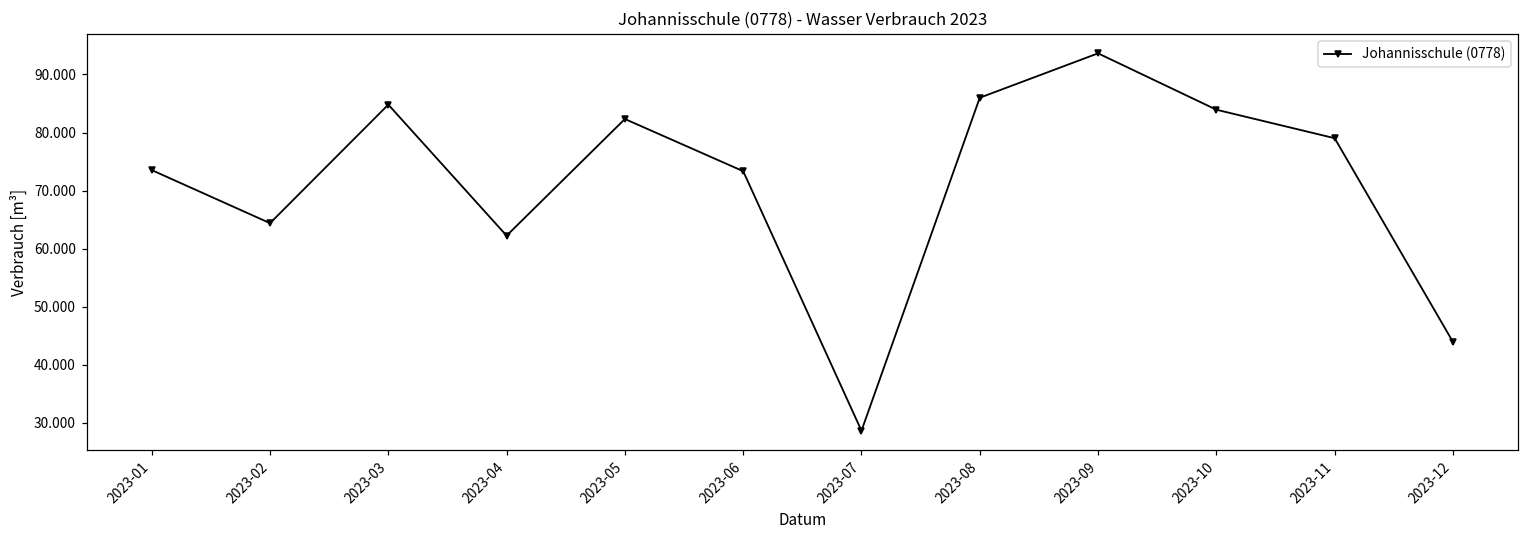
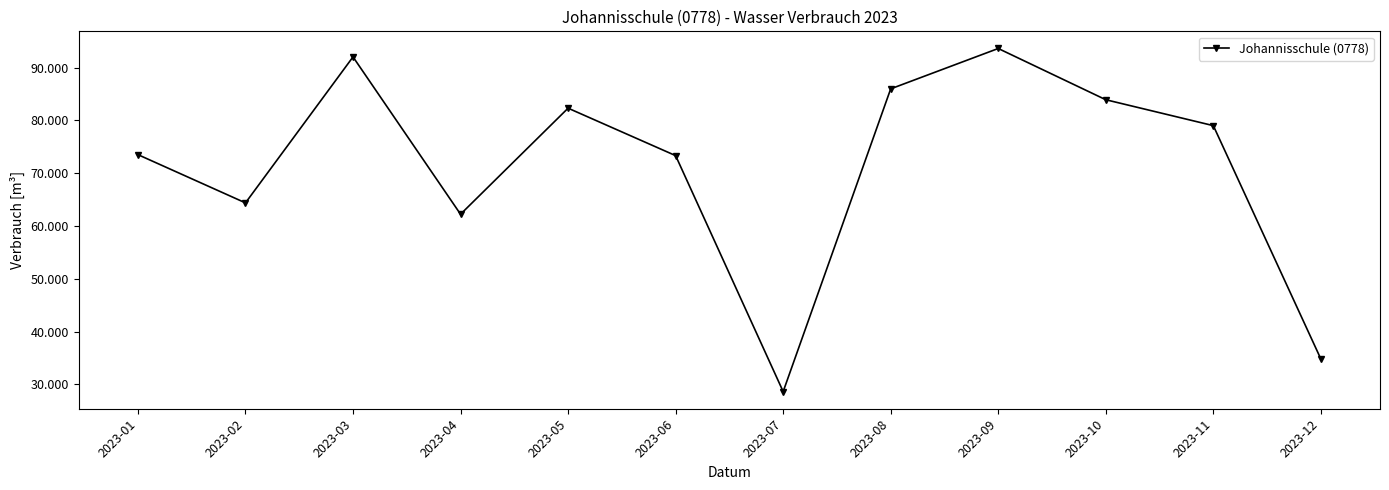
2023-03: 85 -> 92
2023-12: 44 -> 35
